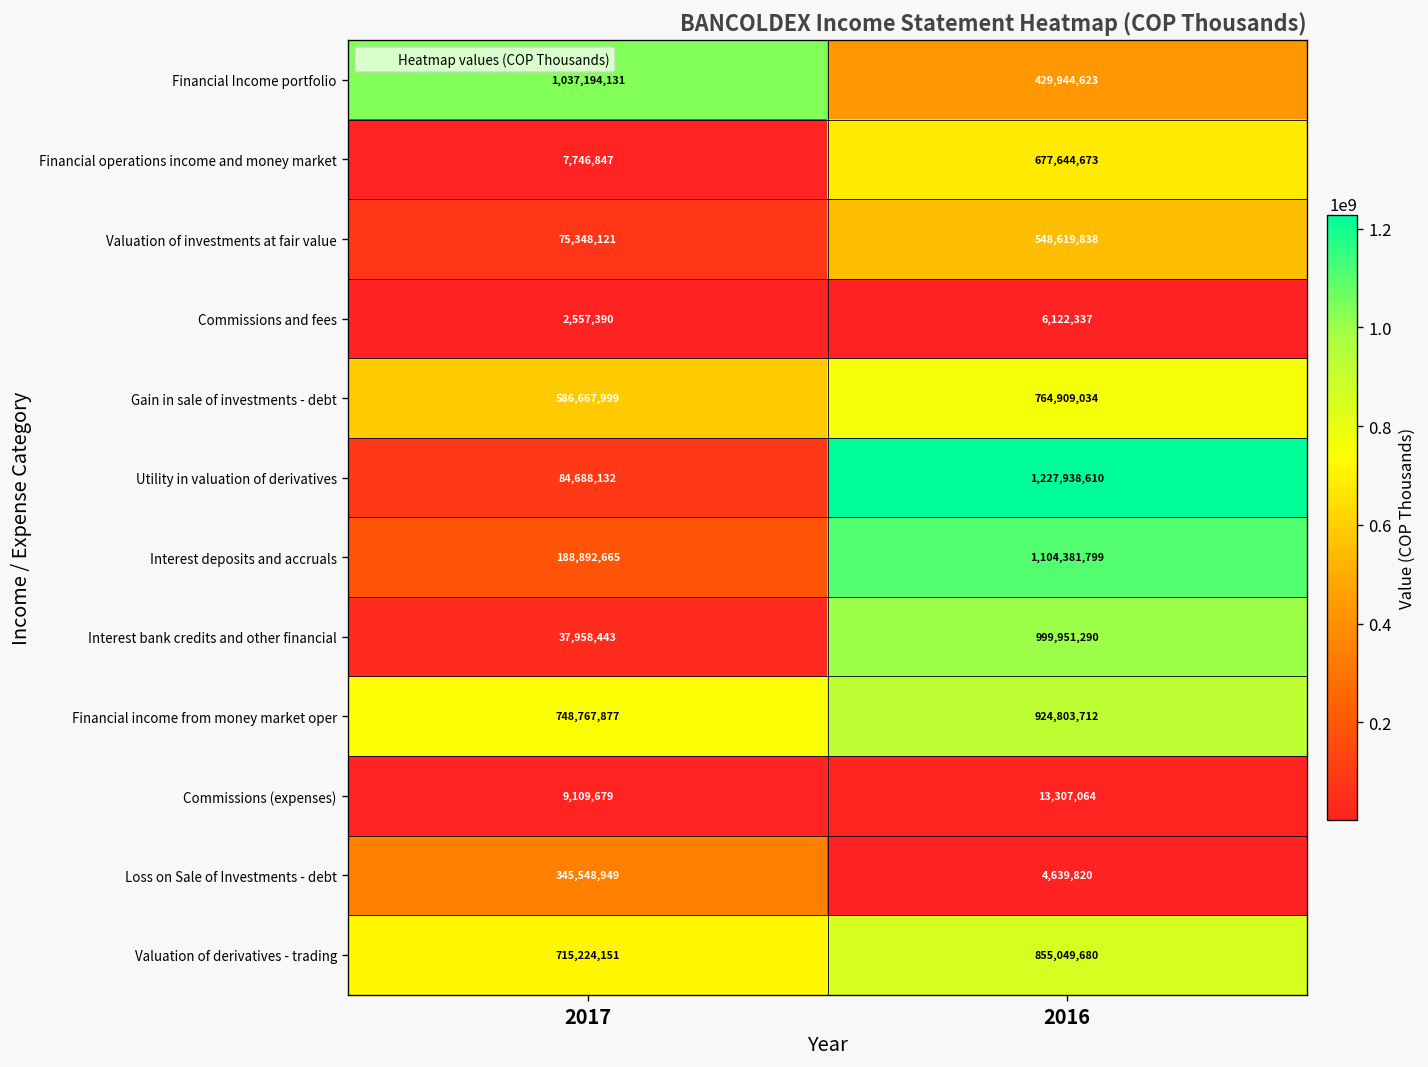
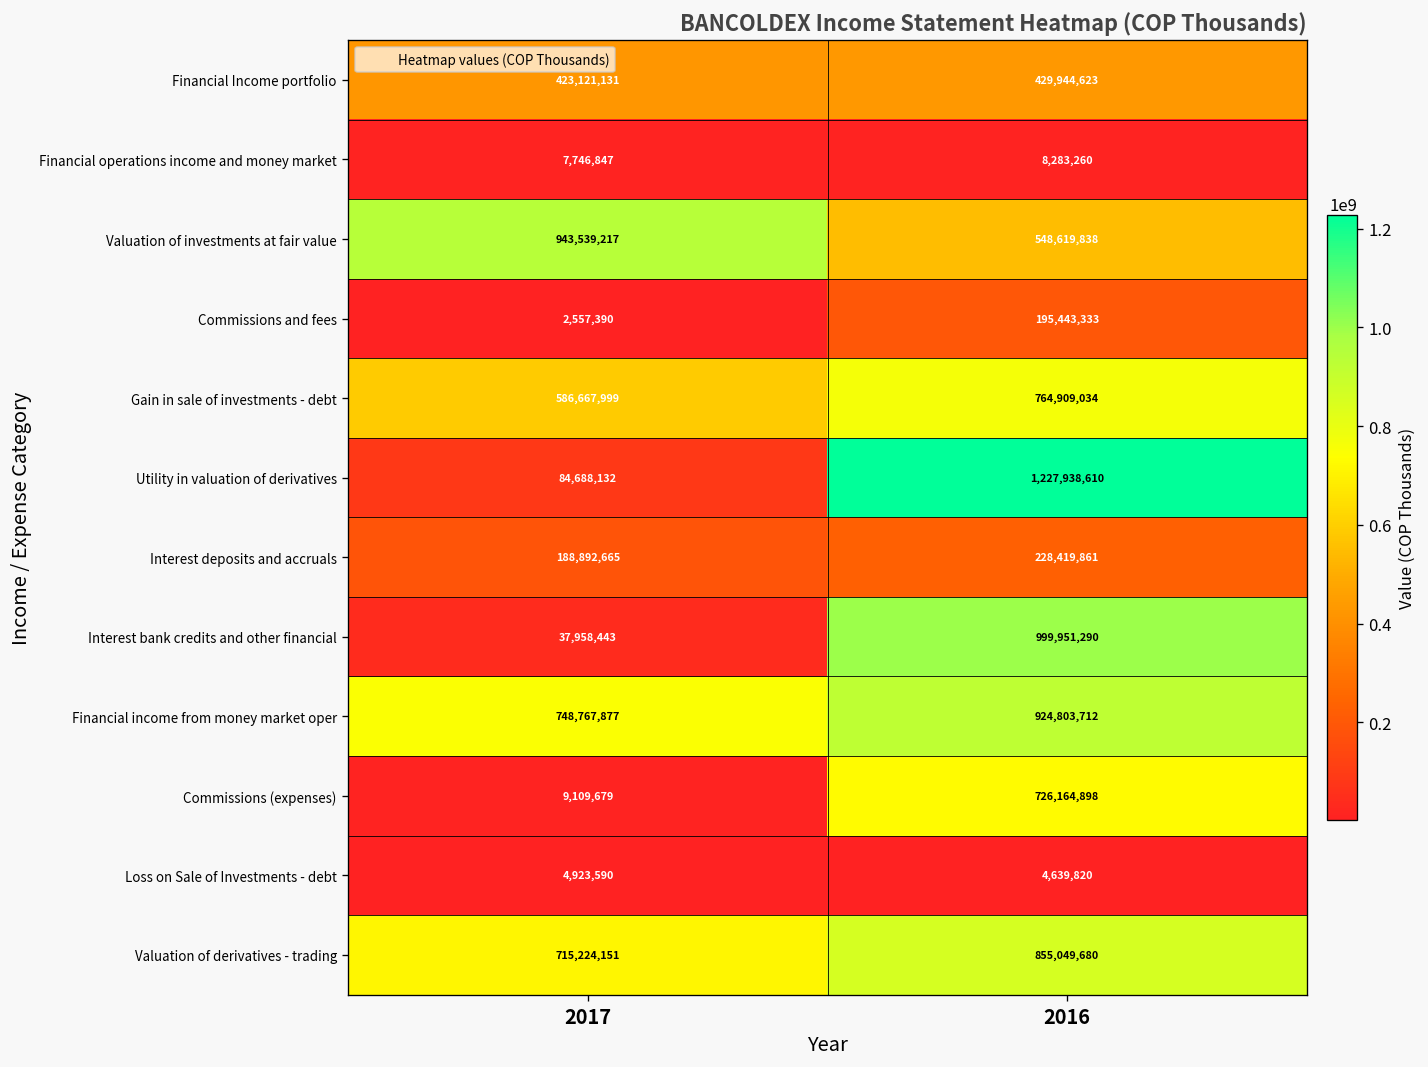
Financial Income portfolio, 2017: 1,037,194,131 -> 423,121,131
Financial operations income and money market, 2016: 677,644,673 -> 8,283,260
Valuation of investments at fair value, 2017: 75,348,121 -> 943,539,217
Commissions and fees, 2016: 6,122,337 -> 195,443,333
Interest deposits and accruals, 2016: 1,104,381,799 -> 228,419,861
Commissions (expenses), 2016: 13,307,064 -> 726,164,898
Loss on Sale of Investments - debt, 2017: 345,548,949 -> 4,923,590
